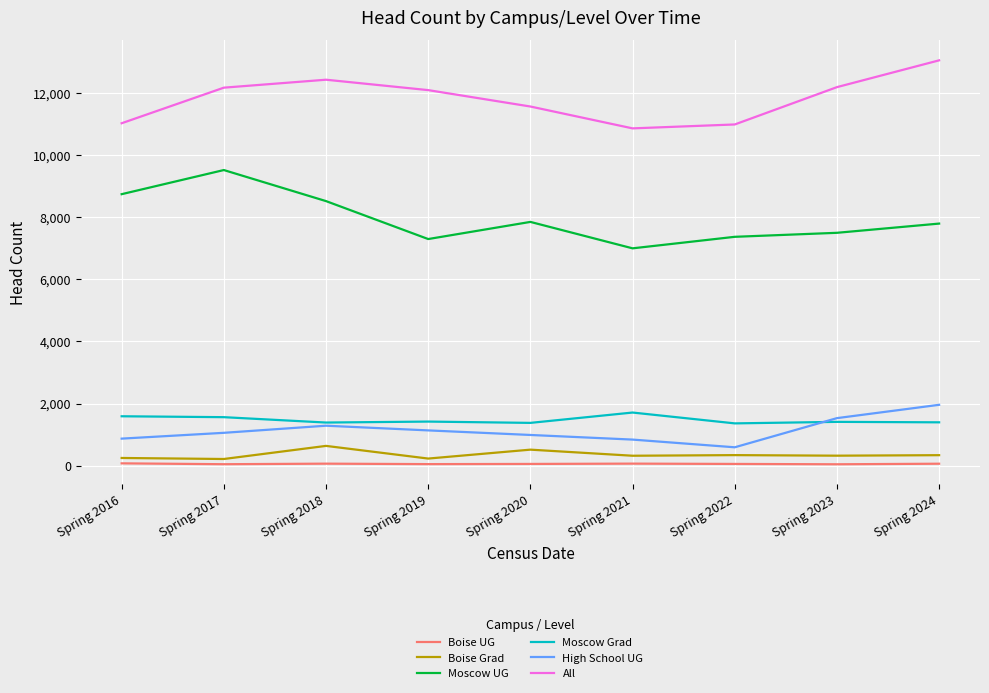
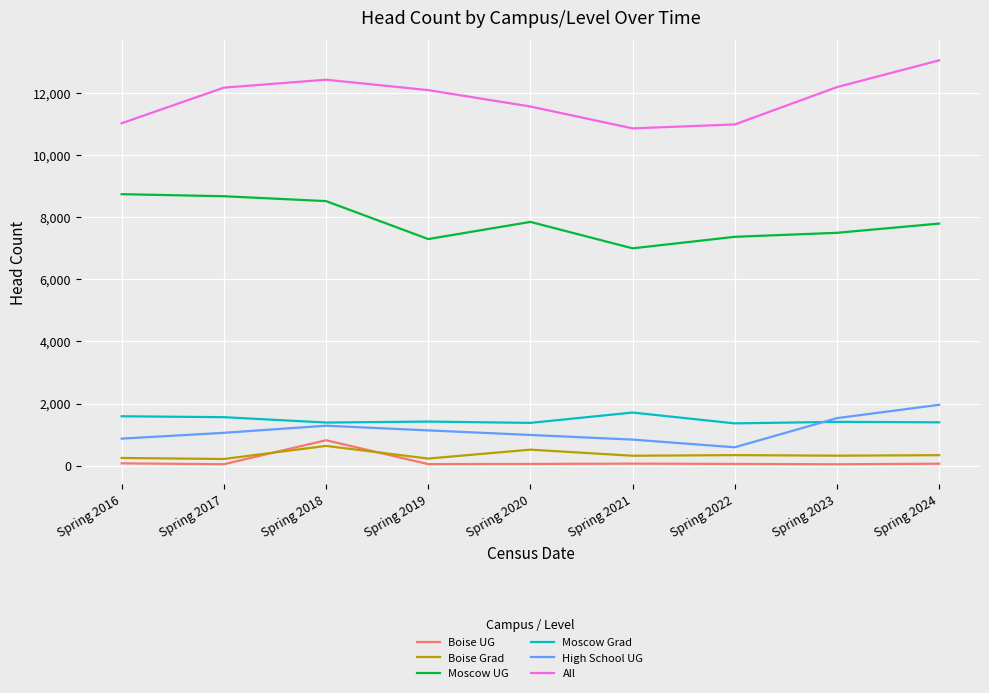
Moscow UG, Spring 2017: 9,500 -> 8,700
Boise UG, Spring 2018: 100 -> 800
